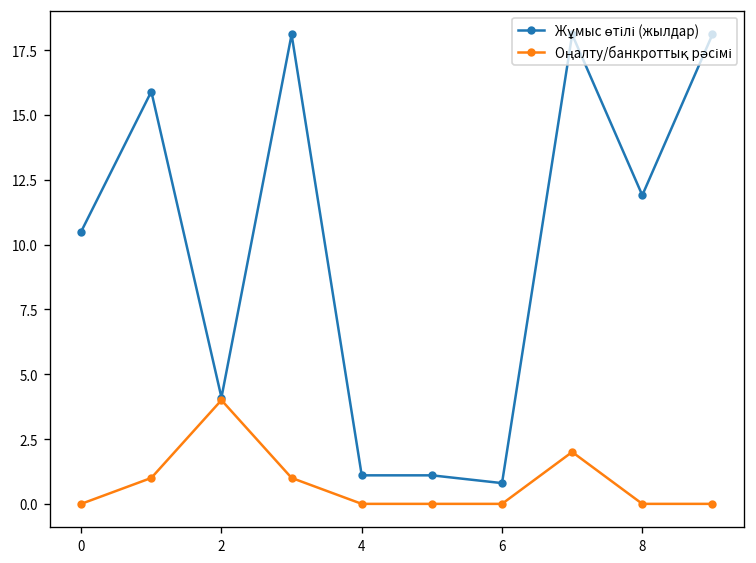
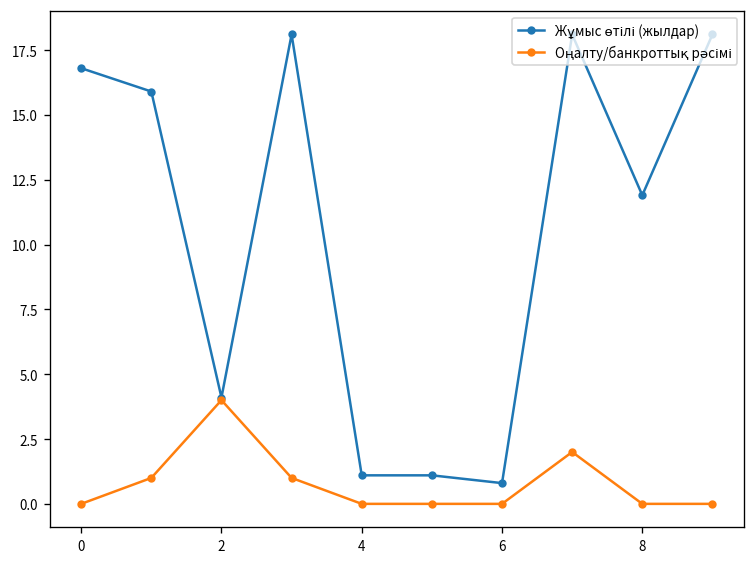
Жұмыс өтілі (жылдар), 0: 10.5 -> 16.8
